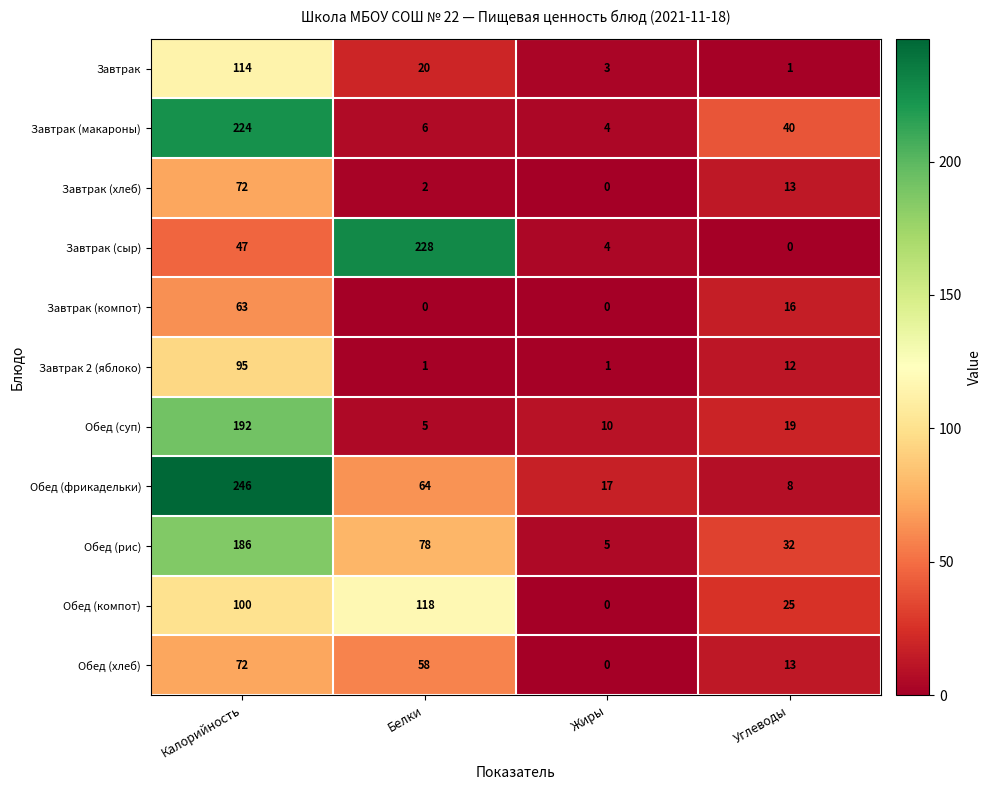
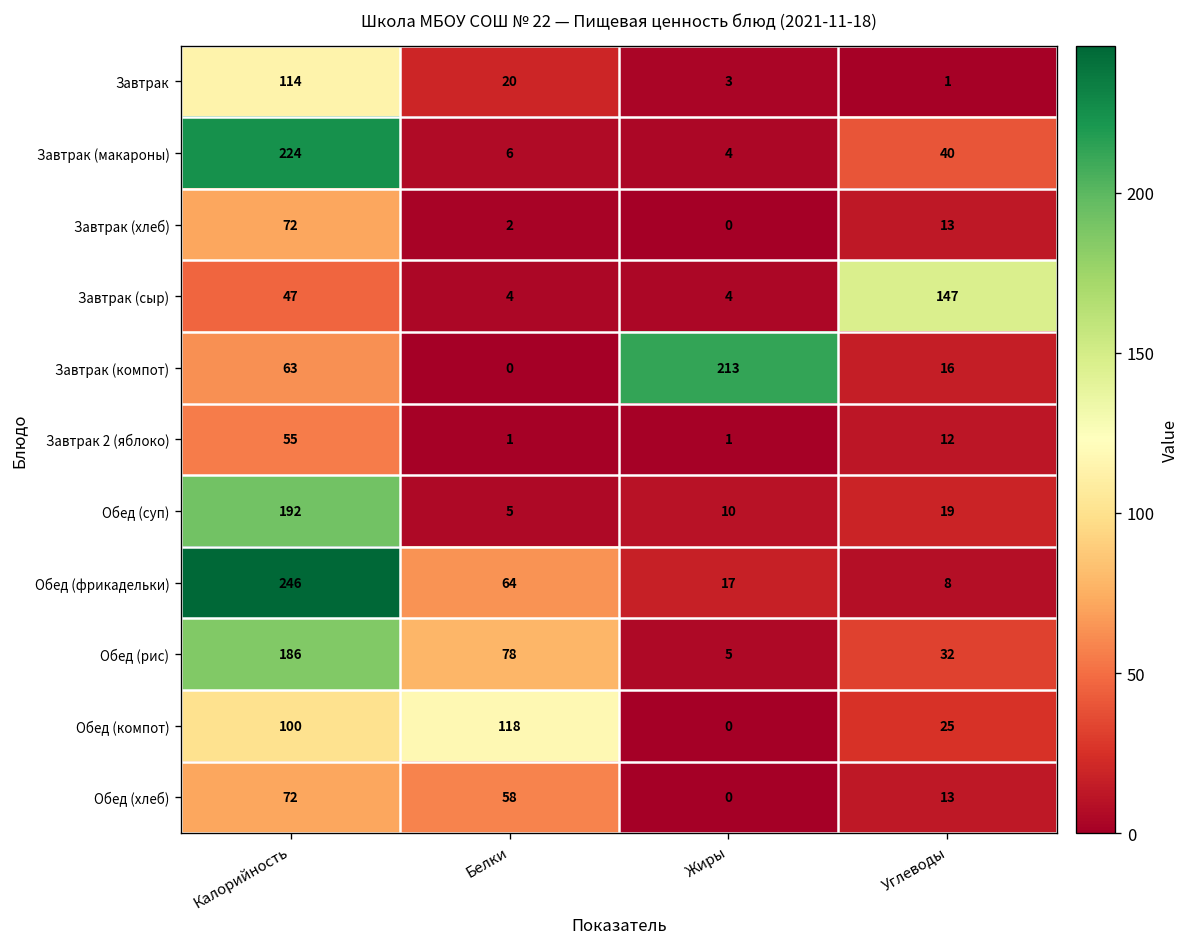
Завтрак (сыр), Белки: 228 -> 4
Завтрак (сыр), Углеводы: 0 -> 147
Завтрак (компот), Жиры: 0 -> 213
Завтрак 2 (яблоко), Калорийность: 95 -> 55
